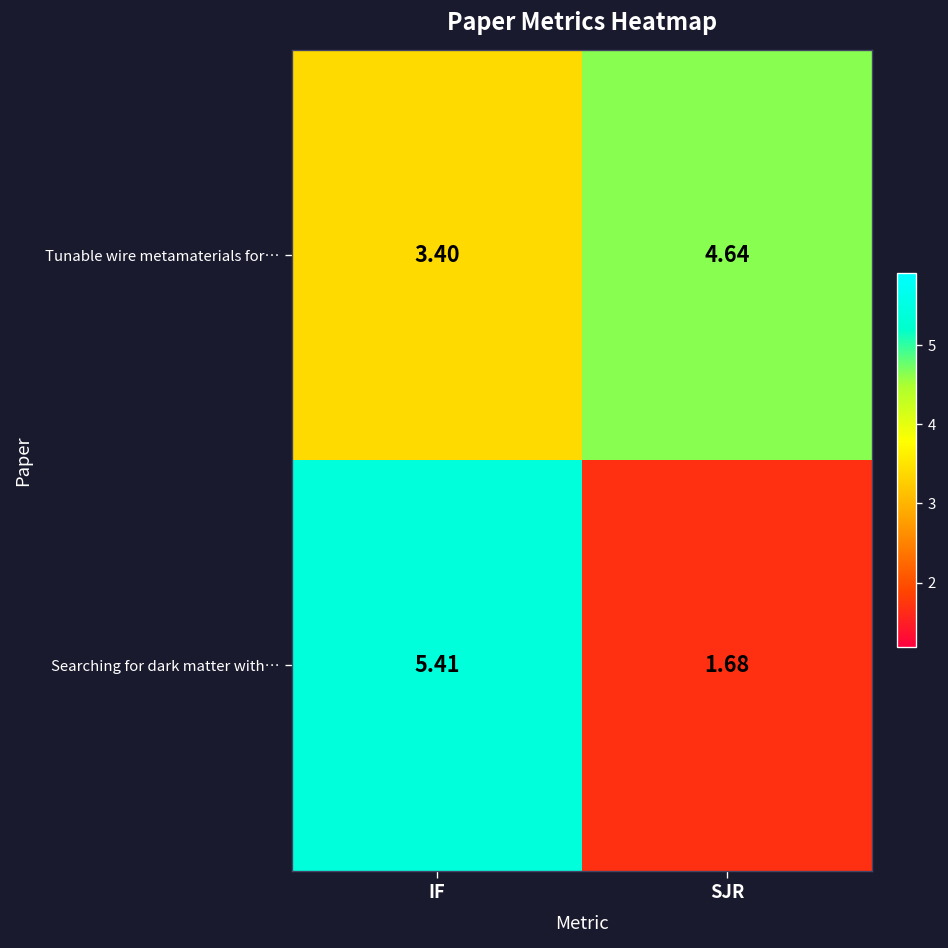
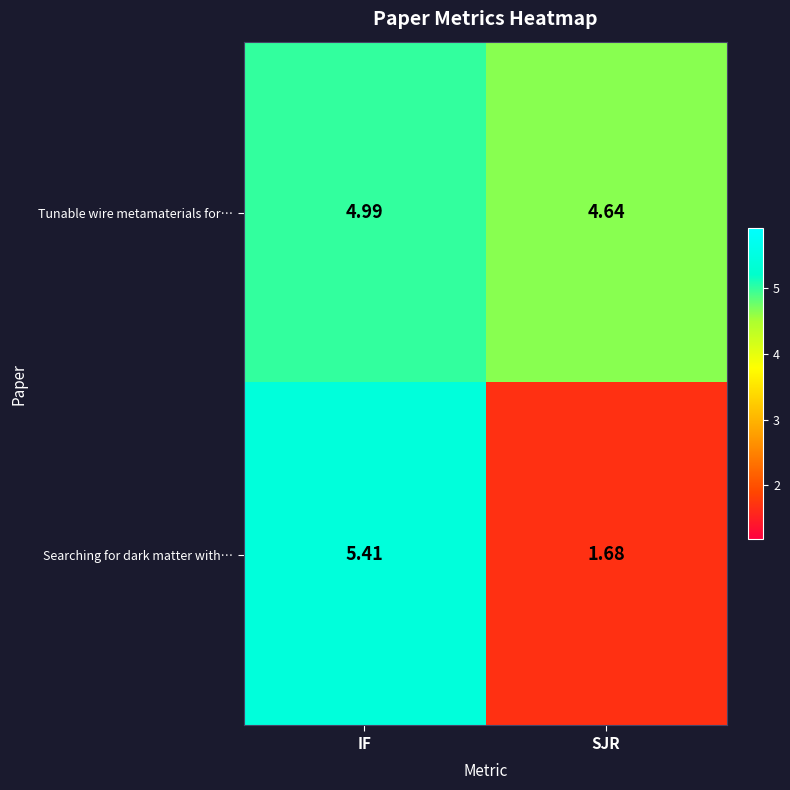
Tunable wire metamaterials for…, IF: 3.40 -> 4.99
